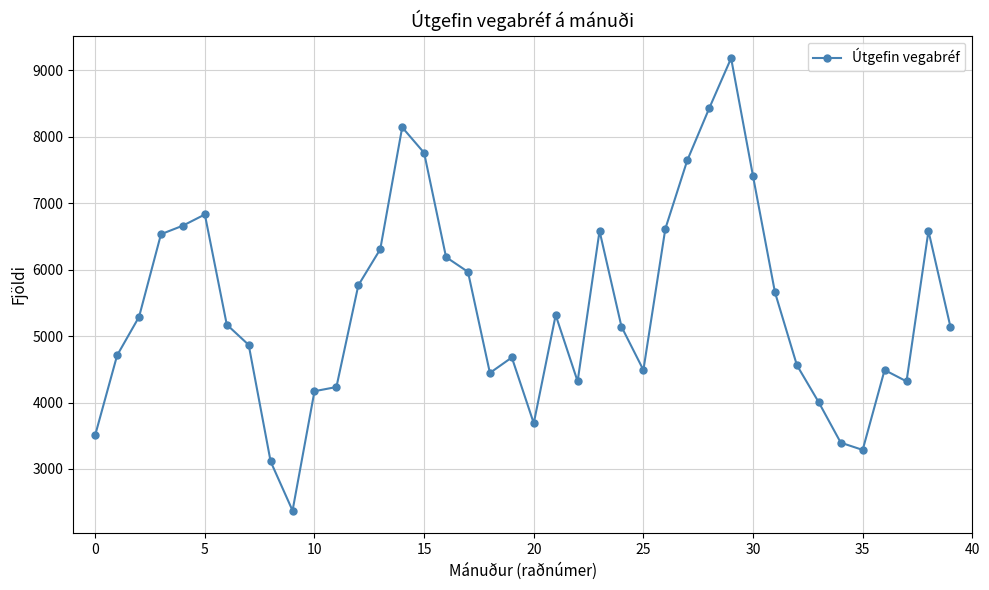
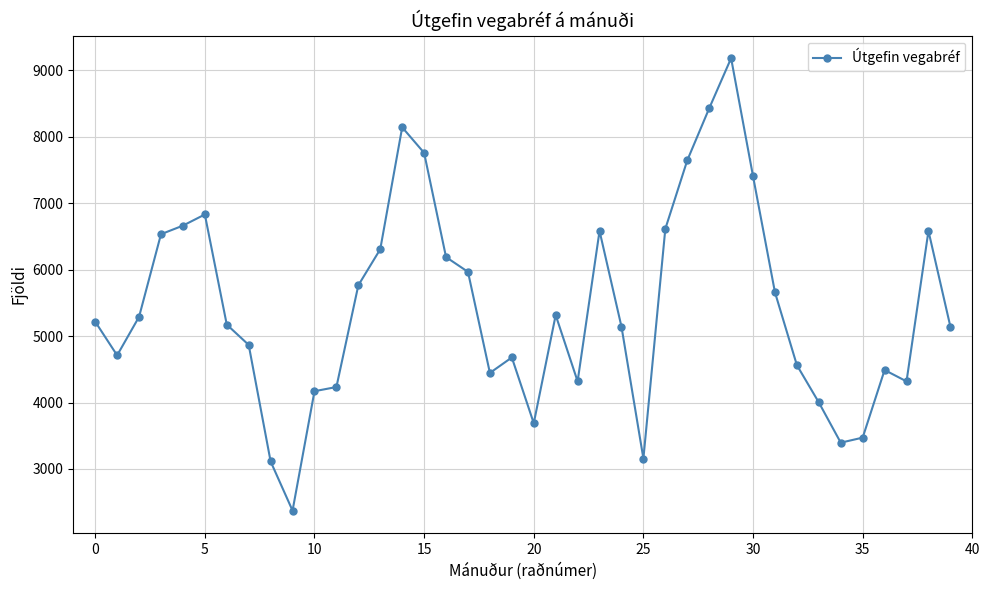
0: 3500 -> 5200
25: 4500 -> 3200
35: 3300 -> 3500
